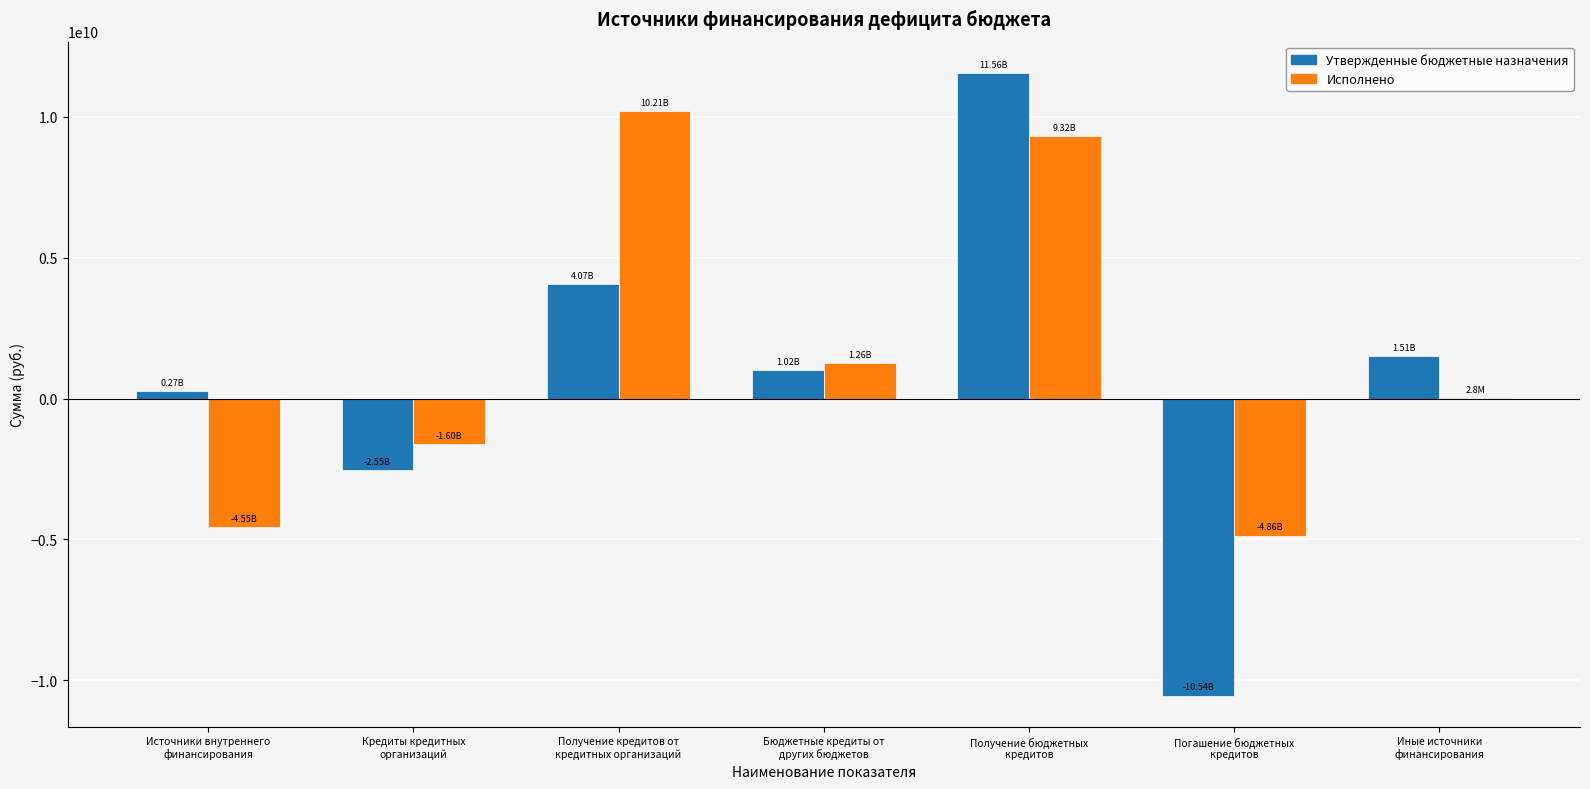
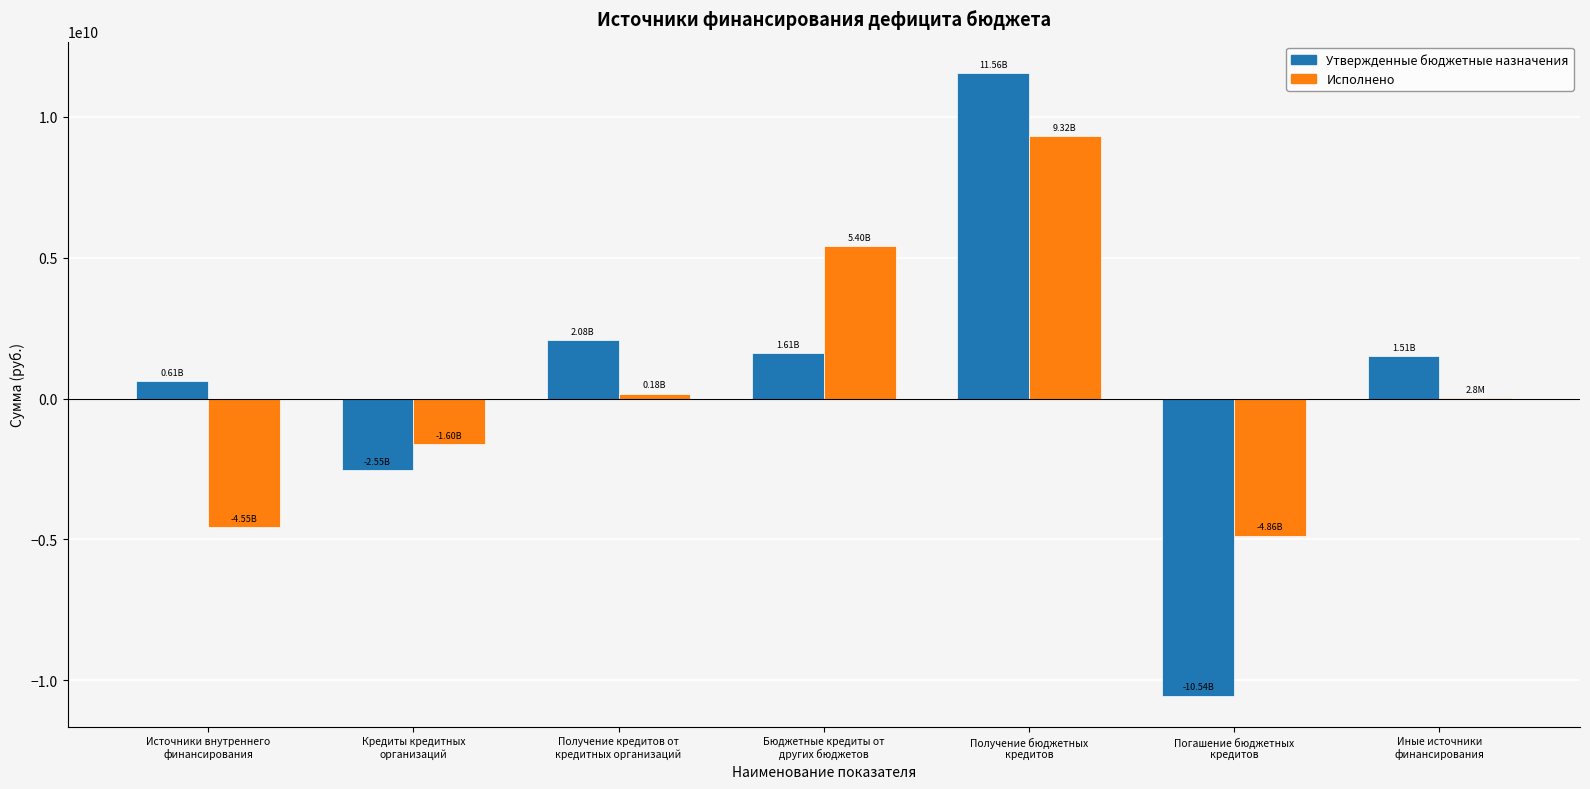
Утвержденные бюджетные назначения, Источники внутреннего финансирования: 0.27B -> 0.61B
Утвержденные бюджетные назначения, Получение кредитов от кредитных организаций: 4.07B -> 2.08B
Исполнено, Получение кредитов от кредитных организаций: 10.21B -> 0.18B
Утвержденные бюджетные назначения, Бюджетные кредиты от других бюджетов: 1.02B -> 1.61B
Исполнено, Бюджетные кредиты от других бюджетов: 1.26B -> 5.40B
